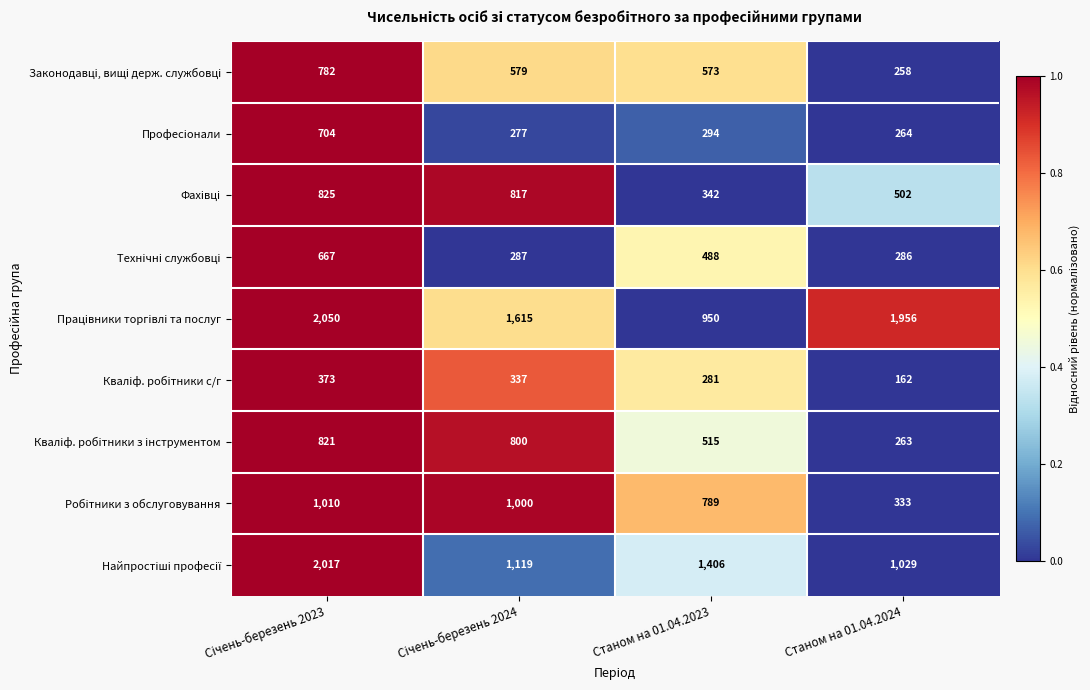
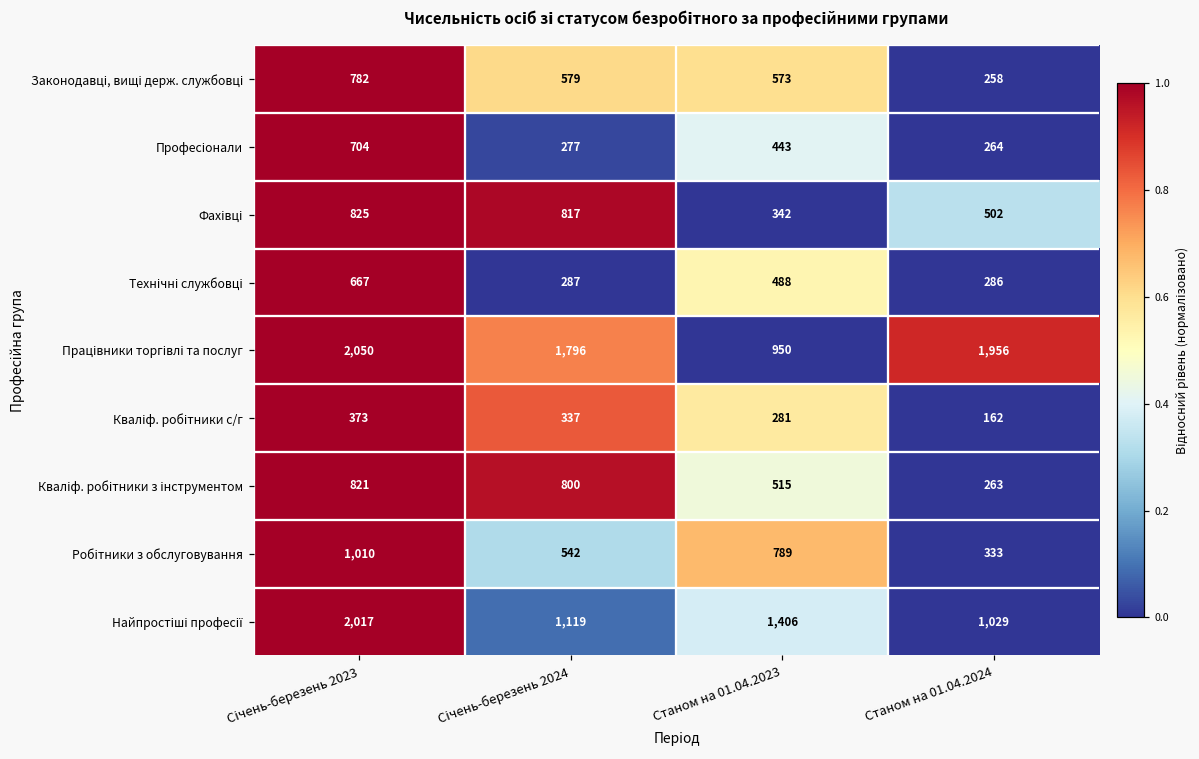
Професіонали, Станом на 01.04.2023: 294 -> 443
Працівники торгівлі та послуг, Січень-березень 2024: 1,615 -> 1,796
Робітники з обслуговування, Січень-березень 2024: 1,000 -> 542
